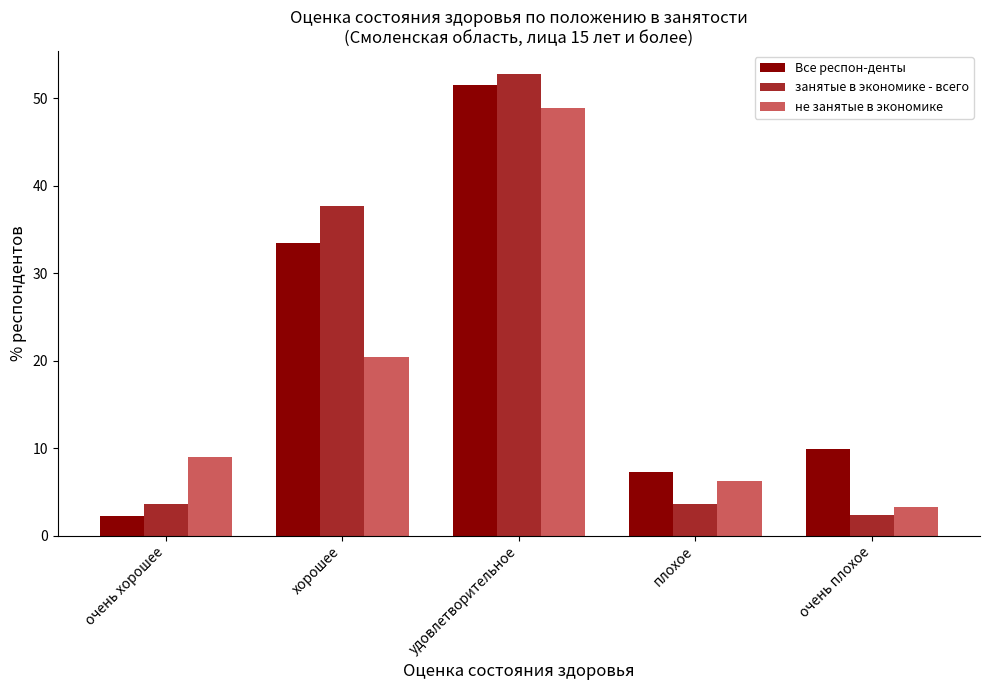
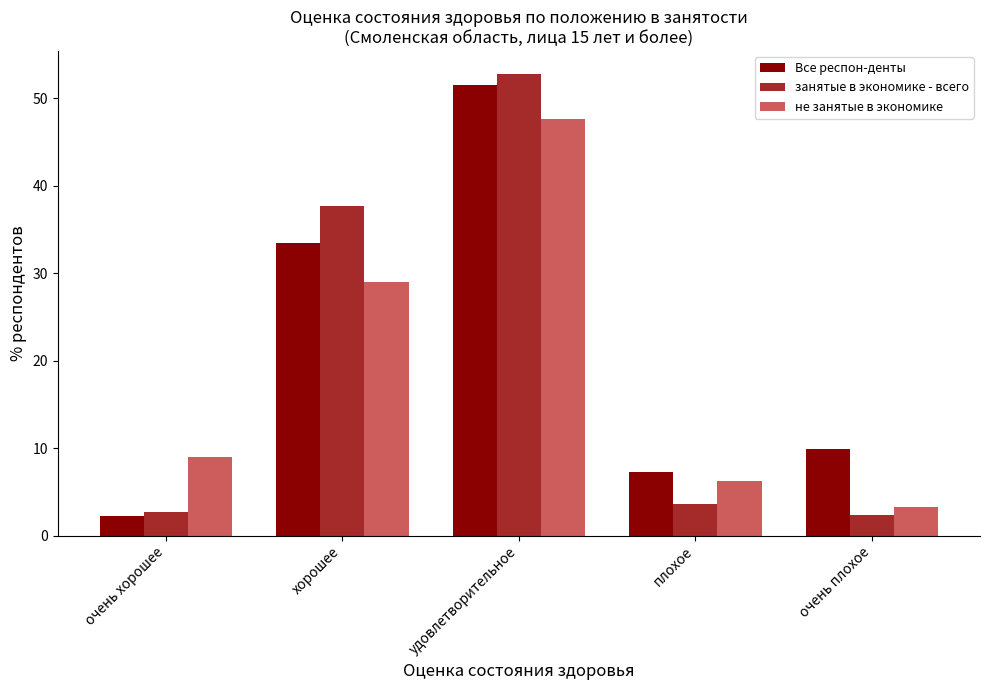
занятые в экономике - всего, очень хорошее: 4 -> 3
не занятые в экономике, хорошее: 20 -> 29
не занятые в экономике, удовлетворительное: 49 -> 48
